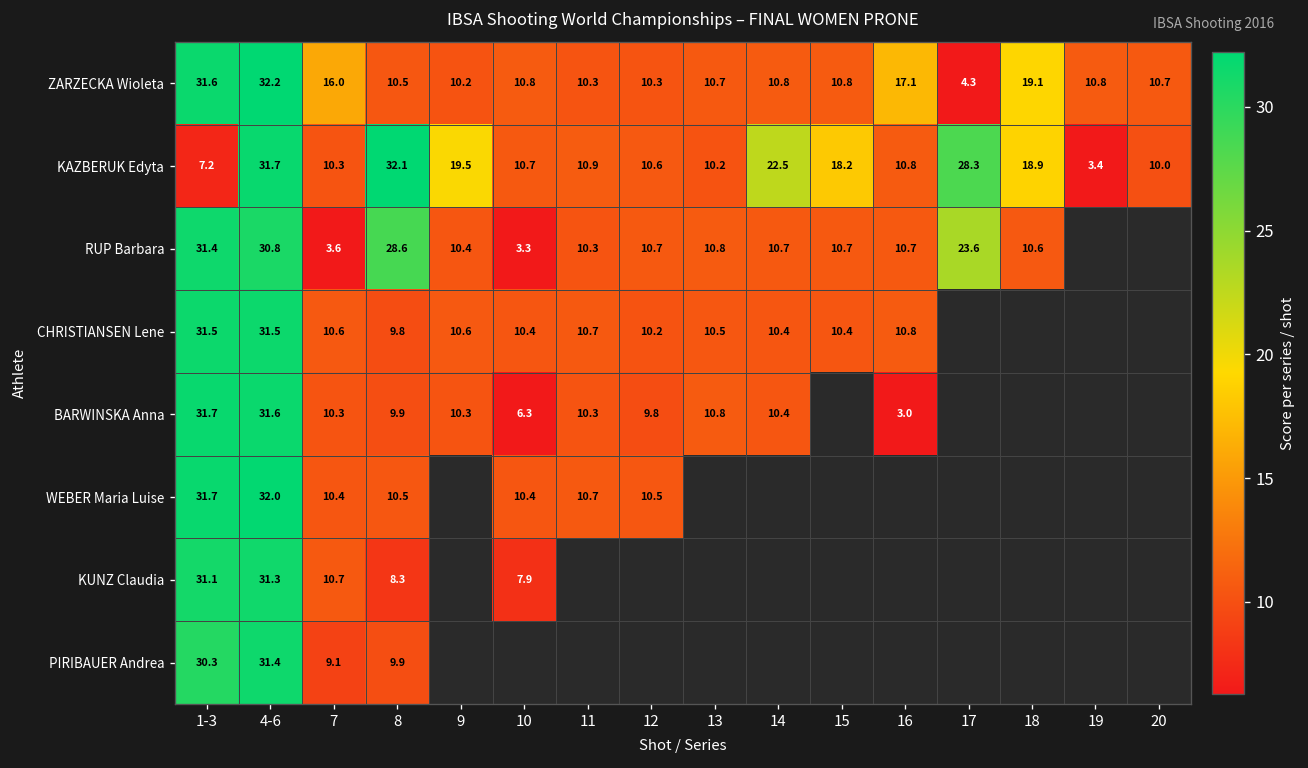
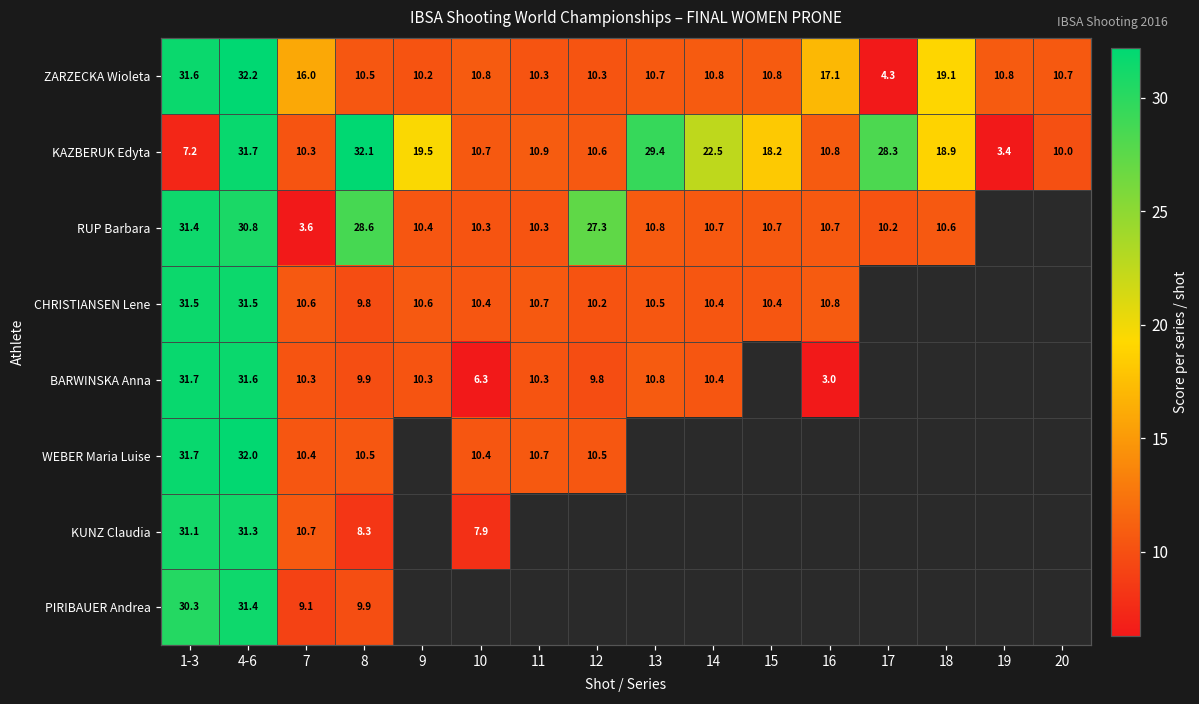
KAZBERUK Edyta, 13: 10.2 -> 29.4
RUP Barbara, 10: 3.3 -> 10.3
RUP Barbara, 12: 10.7 -> 27.3
RUP Barbara, 17: 23.6 -> 10.2
